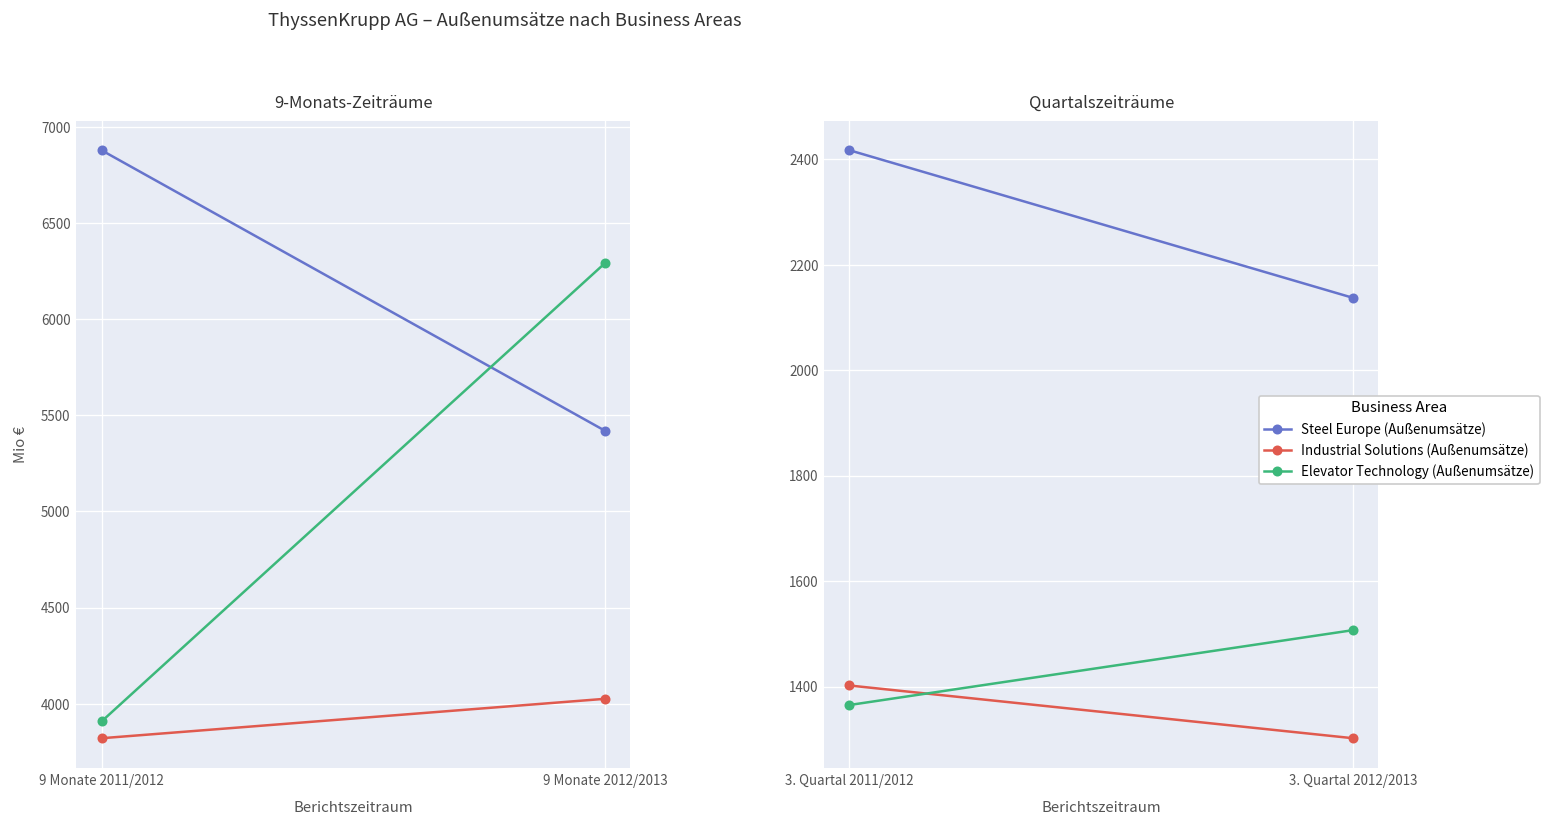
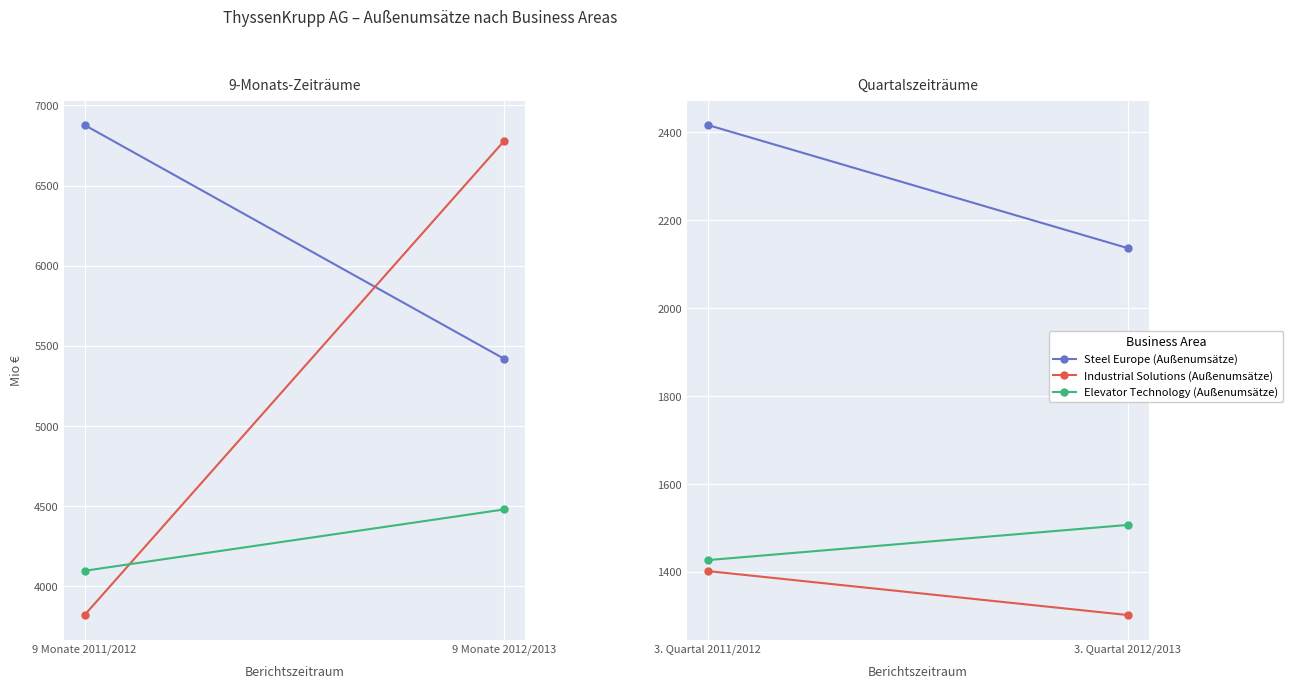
9-Monats-Zeiträume, Elevator Technology (Außenumsätze), 9 Monate 2011/2012: 3910 -> 4100
9-Monats-Zeiträume, Industrial Solutions (Außenumsätze), 9 Monate 2012/2013: 4030 -> 6780
9-Monats-Zeiträume, Elevator Technology (Außenumsätze), 9 Monate 2012/2013: 6290 -> 4480
Quartalszeiträume, Elevator Technology (Außenumsätze), 3. Quartal 2011/2012: 1370 -> 1430
